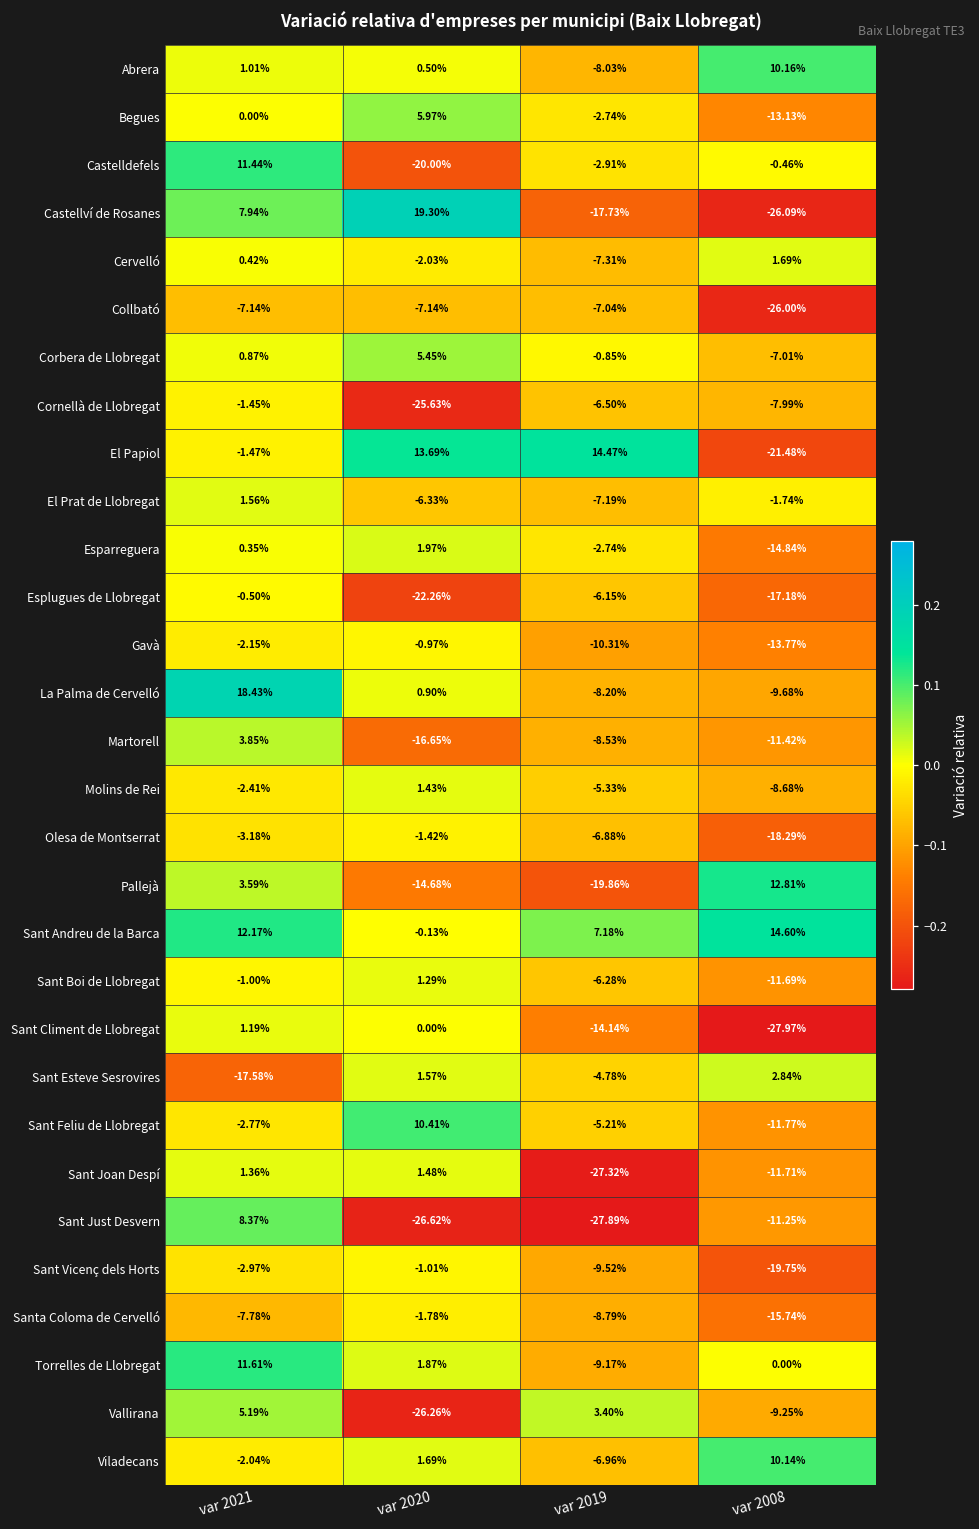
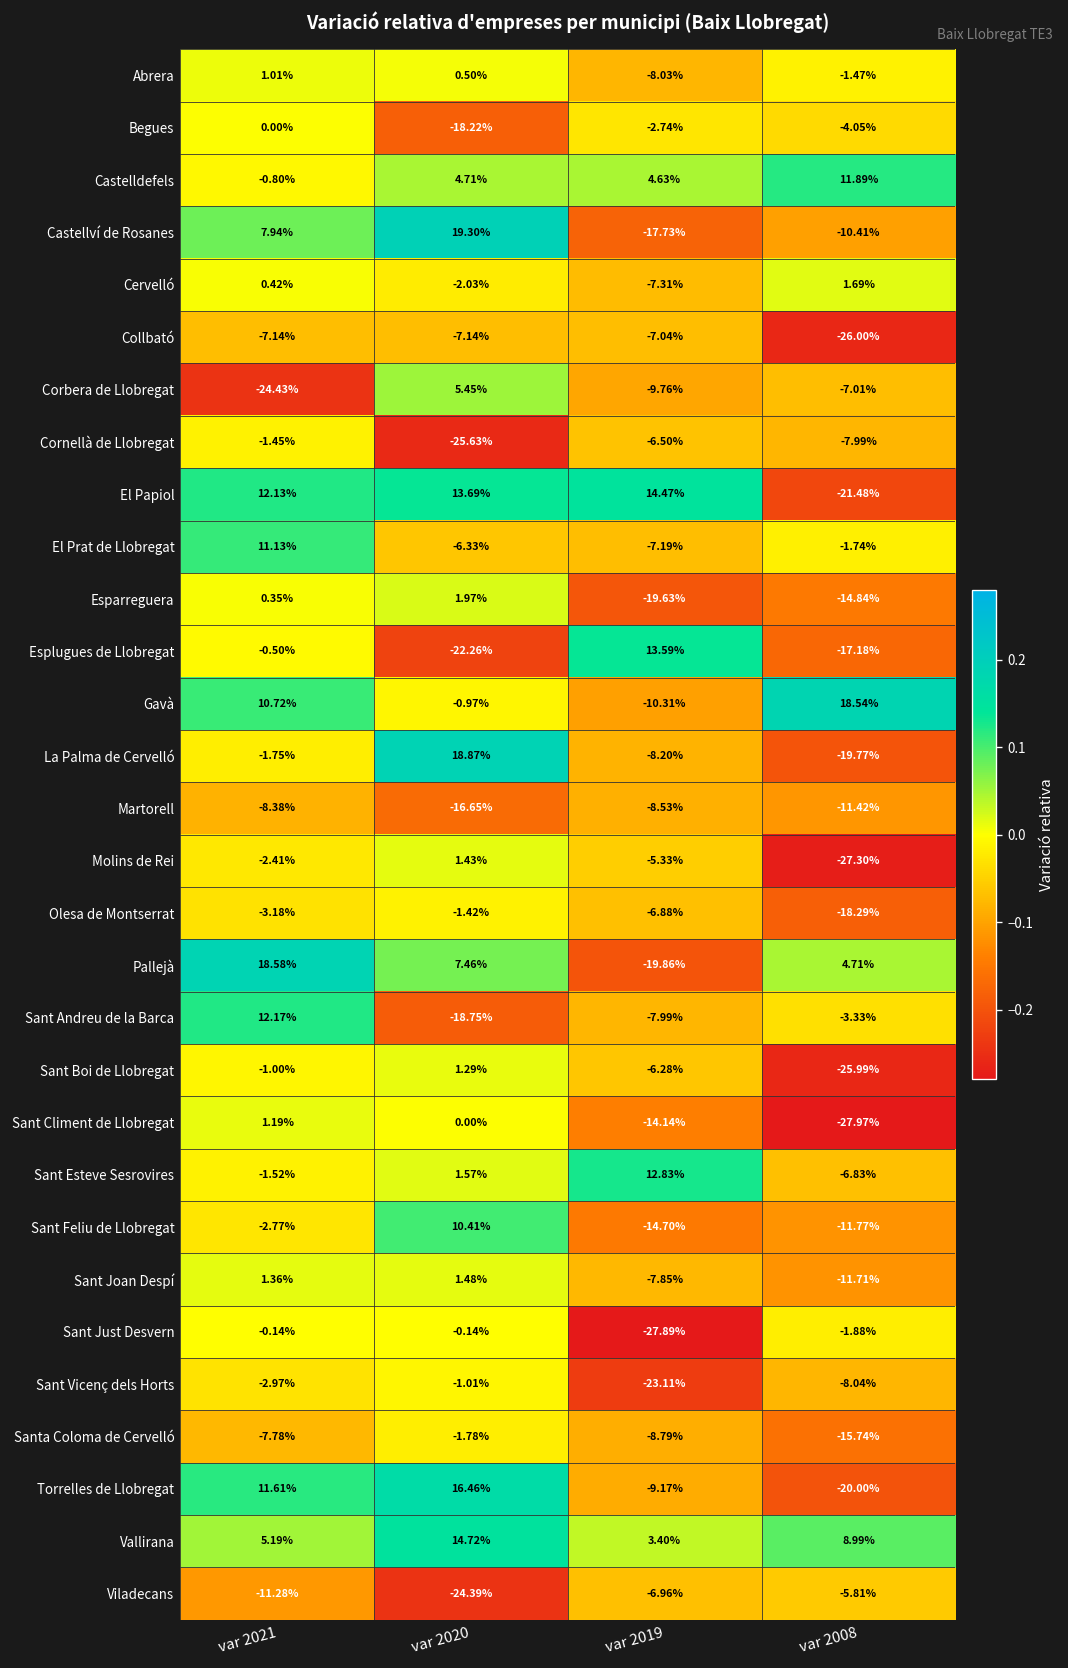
Abrera, var 2008: 10.16% -> -1.47%
Begues, var 2020: 5.97% -> -18.22%
Begues, var 2008: -13.13% -> -4.05%
Castelldefels, var 2021: 11.44% -> -0.80%
Castelldefels, var 2020: -20.00% -> 4.71%
Castelldefels, var 2019: -2.91% -> 4.63%
Castelldefels, var 2008: -0.46% -> 11.89%
Castellví de Rosanes, var 2008: -26.09% -> -10.41%
Corbera de Llobregat, var 2021: 0.87% -> -24.43%
Corbera de Llobregat, var 2019: -0.85% -> -9.76%
El Papiol, var 2021: -1.47% -> 12.13%
El Prat de Llobregat, var 2021: 1.56% -> 11.13%
Esparreguera, var 2019: -2.74% -> -19.63%
Esplugues de Llobregat, var 2019: -6.15% -> 13.59%
Gavà, var 2021: -2.15% -> 10.72%
Gavà, var 2008: -13.77% -> 18.54%
La Palma de Cervelló, var 2021: 18.43% -> -1.75%
La Palma de Cervelló, var 2020: 0.90% -> 18.87%
La Palma de Cervelló, var 2008: -9.68% -> -19.77%
Martorell, var 2021: 3.85% -> -8.38%
Molins de Rei, var 2008: -8.68% -> -27.30%
Pallejà, var 2021: 3.59% -> 18.58%
Pallejà, var 2020: -14.68% -> 7.46%
Pallejà, var 2008: 12.81% -> 4.71%
Sant Andreu de la Barca, var 2020: -0.13% -> -18.75%
Sant Andreu de la Barca, var 2019: 7.18% -> -7.99%
Sant Andreu de la Barca, var 2008: 14.60% -> -3.33%
Sant Boi de Llobregat, var 2008: -11.69% -> -25.99%
Sant Esteve Sesrovires, var 2021: -17.58% -> -1.52%
Sant Esteve Sesrovires, var 2019: -4.78% -> 12.83%
Sant Esteve Sesrovires, var 2008: 2.84% -> -6.83%
Sant Feliu de Llobregat, var 2019: -5.21% -> -14.70%
Sant Joan Despí, var 2019: -27.32% -> -7.85%
Sant Just Desvern, var 2021: 8.37% -> -0.14%
Sant Just Desvern, var 2020: -26.62% -> -0.14%
Sant Just Desvern, var 2008: -11.25% -> -1.88%
Sant Vicenç dels Horts, var 2019: -9.52% -> -23.11%
Sant Vicenç dels Horts, var 2008: -19.75% -> -8.04%
Torrelles de Llobregat, var 2020: 1.87% -> 16.46%
Torrelles de Llobregat, var 2008: 0.00% -> -20.00%
Vallirana, var 2020: -26.26% -> 14.72%
Vallirana, var 2008: -9.25% -> 8.99%
Viladecans, var 2021: -2.04% -> -11.28%
Viladecans, var 2020: 1.69% -> -24.39%
Viladecans, var 2008: 10.14% -> -5.81%
